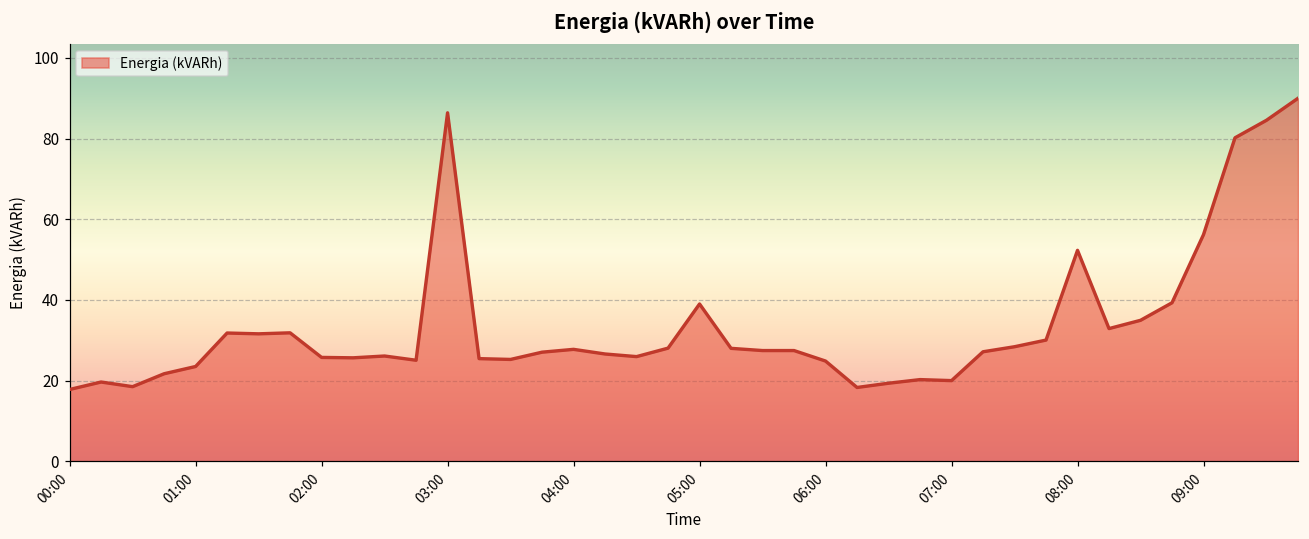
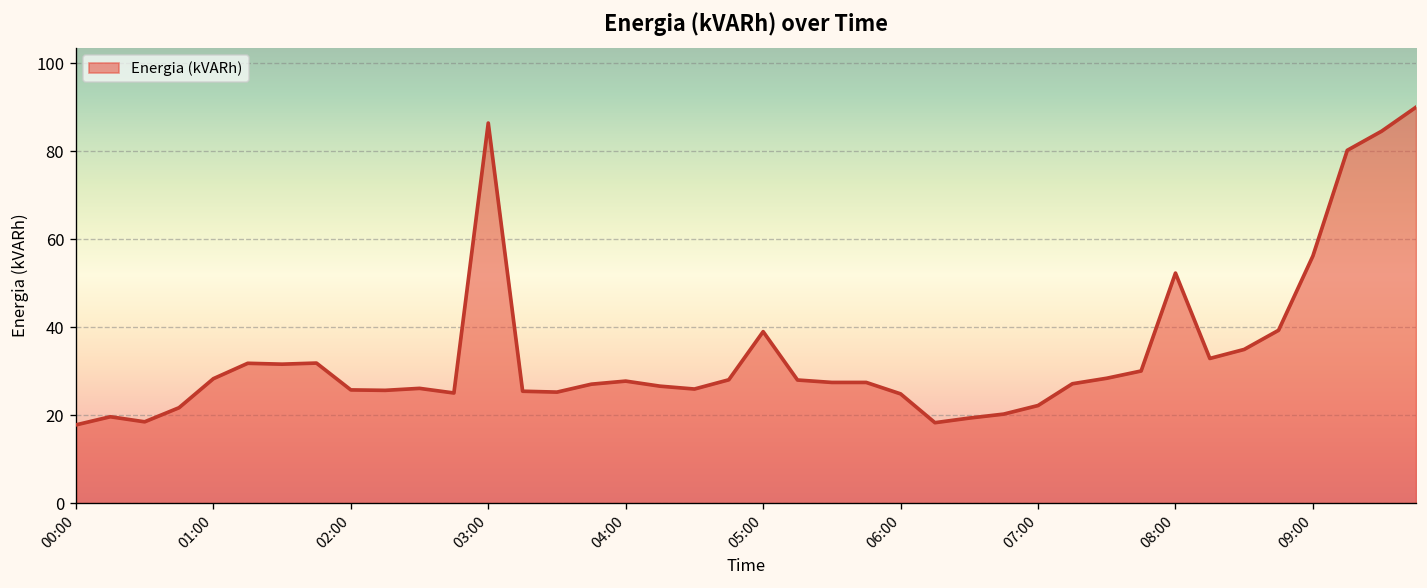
01:00: 24 -> 28
07:00: 20 -> 22
